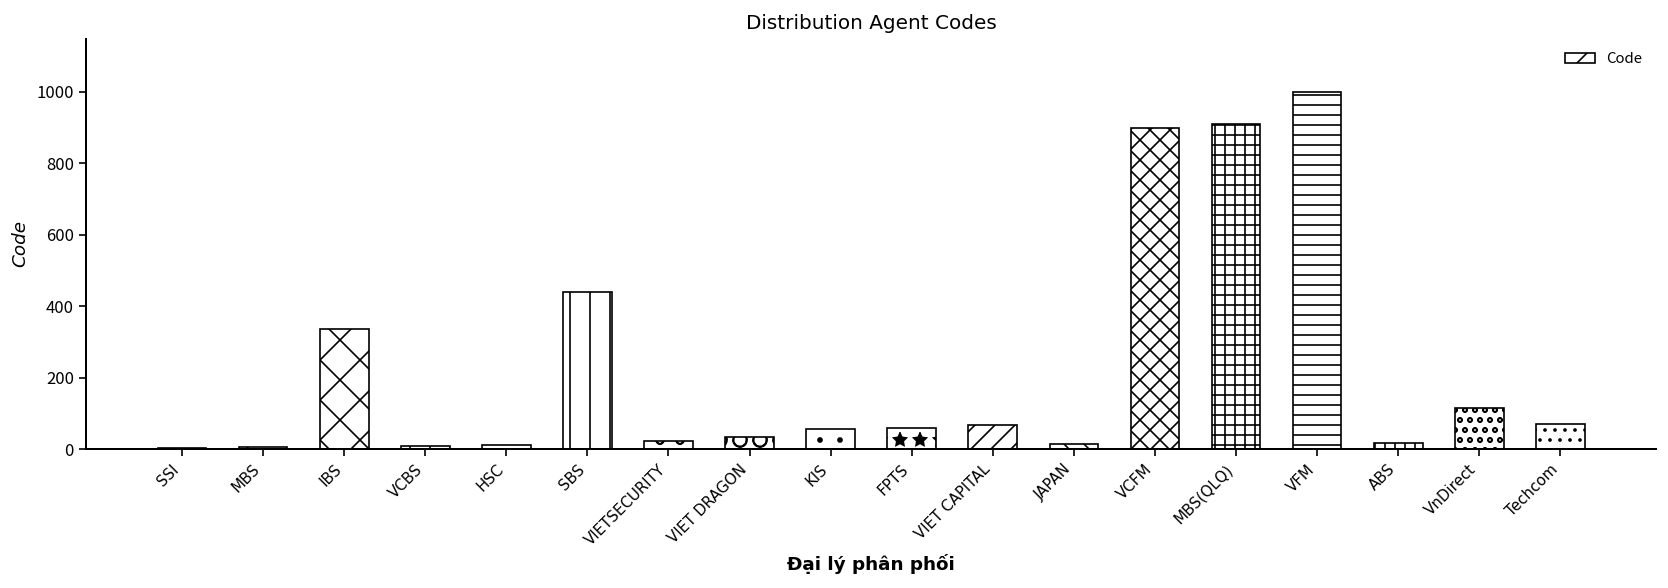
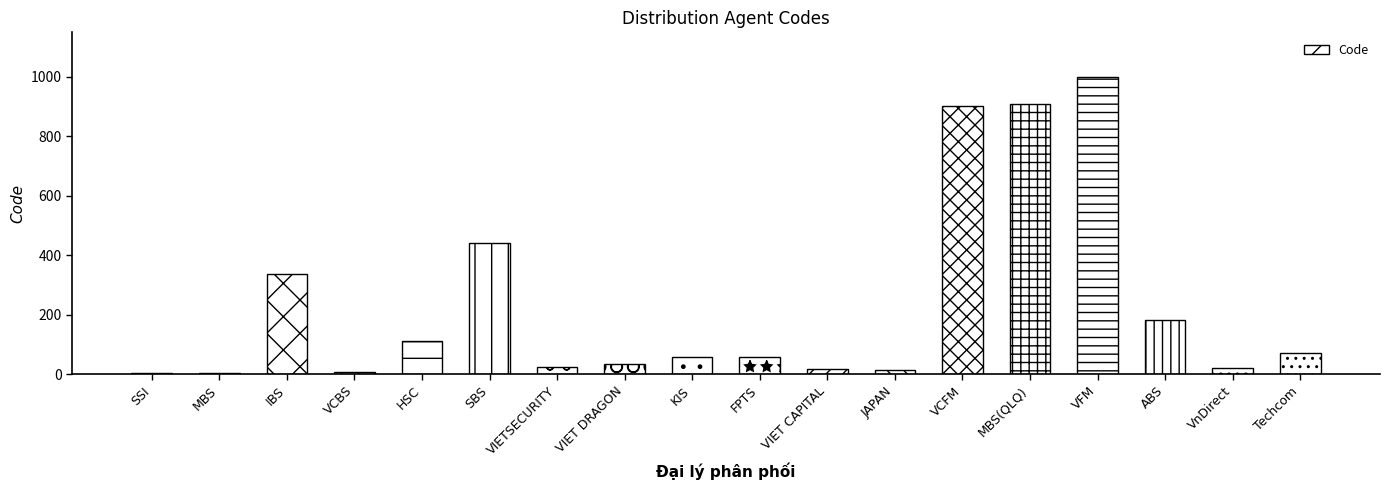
HSC: 10 -> 110
VIET CAPITAL: 70 -> 20
ABS: 20 -> 180
VnDirect: 120 -> 20
